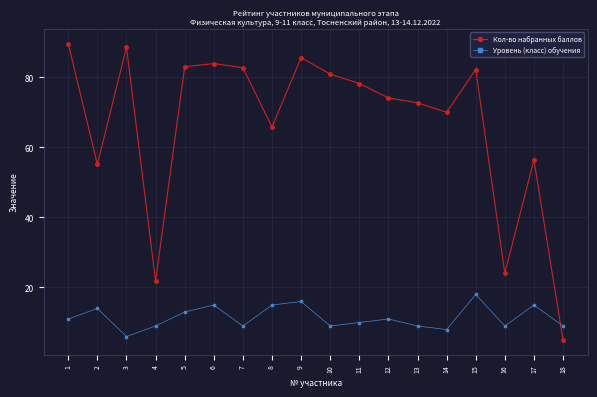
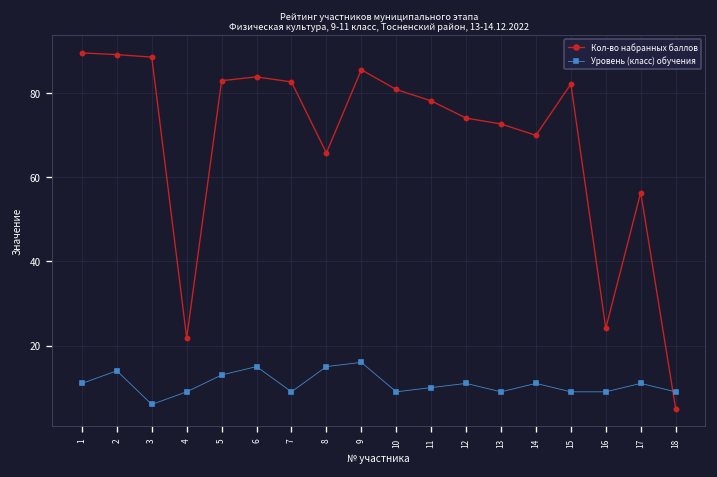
Кол-во набранных баллов, 2: 55 -> 89
Уровень (класс) обучения, 14: 8 -> 11
Уровень (класс) обучения, 15: 18 -> 9
Уровень (класс) обучения, 17: 15 -> 11
